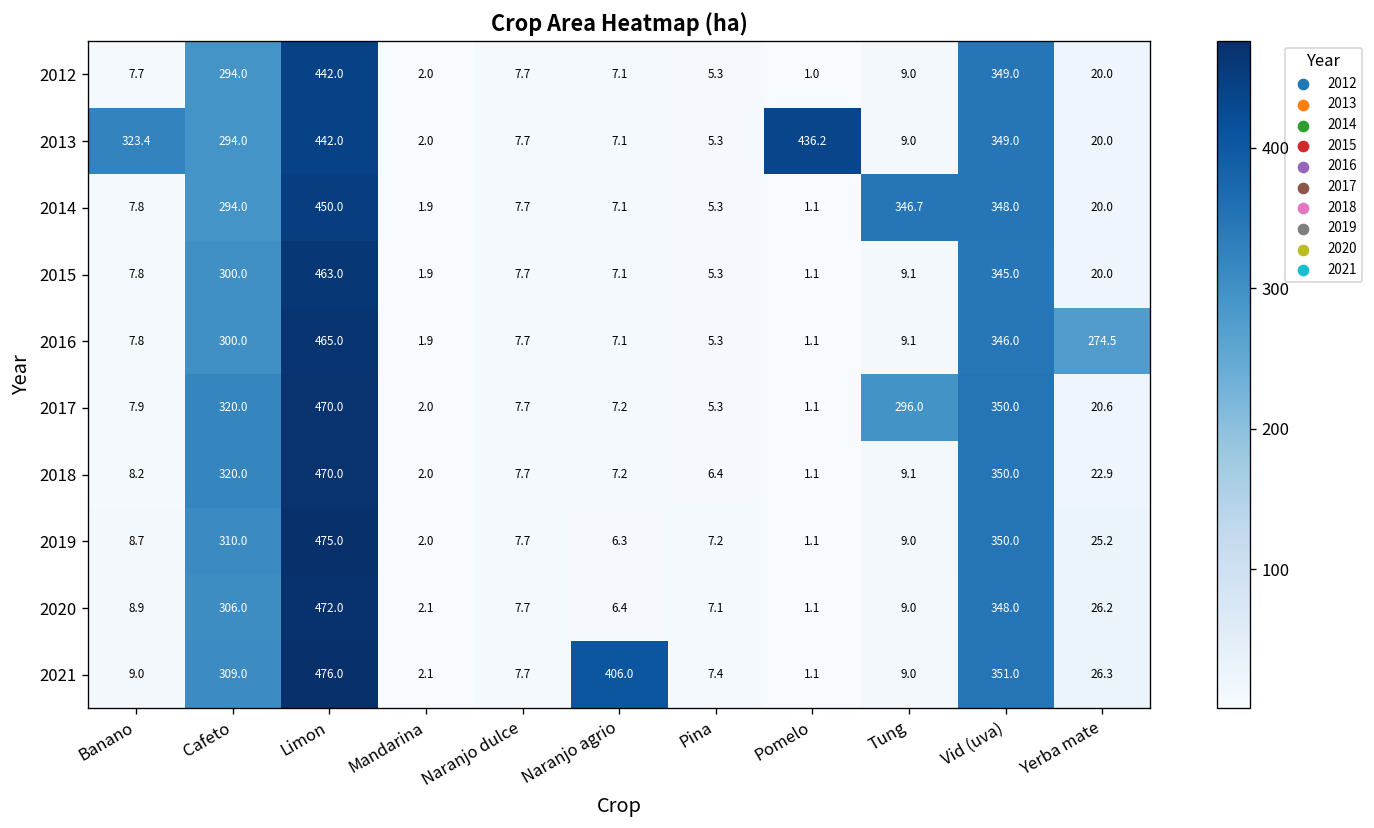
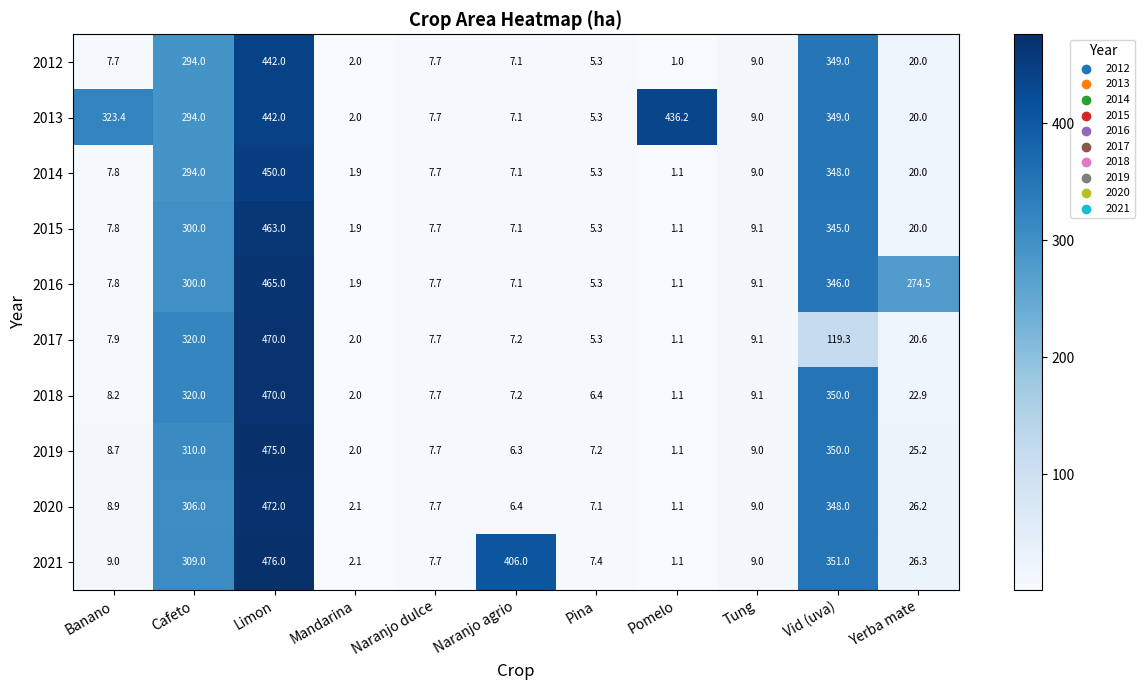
2014, Tung: 346.7 -> 9.0
2017, Tung: 296.0 -> 9.1
2017, Vid (uva): 350.0 -> 119.3
